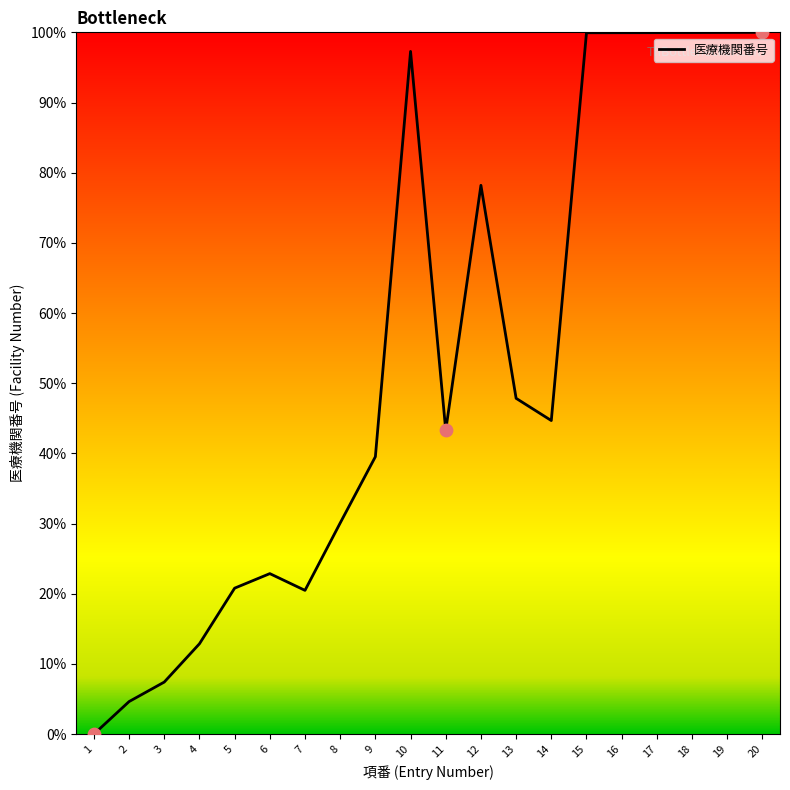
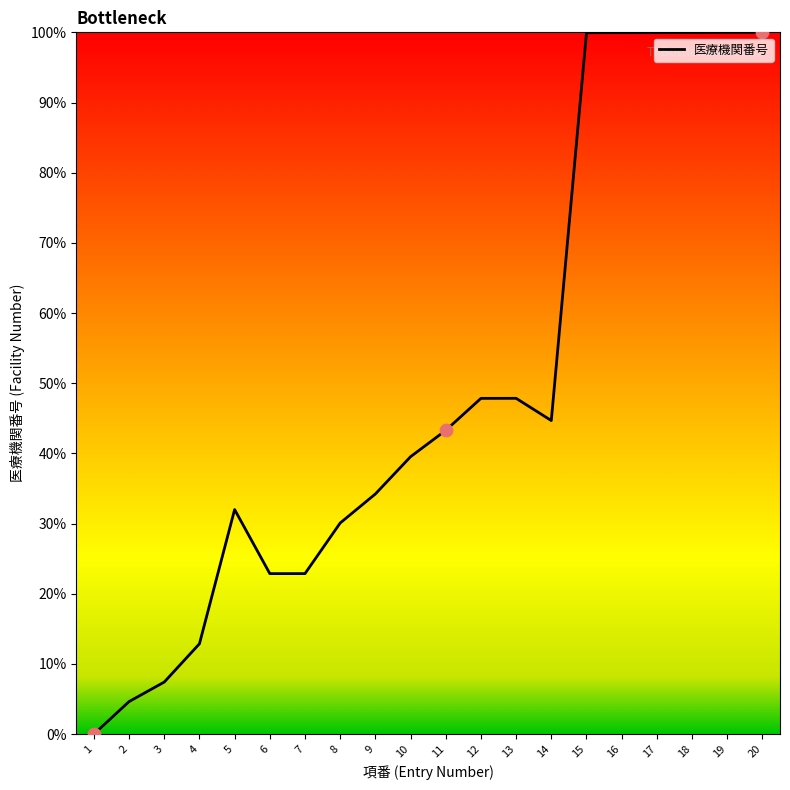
医療機関番号, 5: 21% -> 32%
医療機関番号, 7: 20% -> 23%
医療機関番号, 9: 40% -> 34%
医療機関番号, 10: 97% -> 40%
医療機関番号, 12: 78% -> 48%
